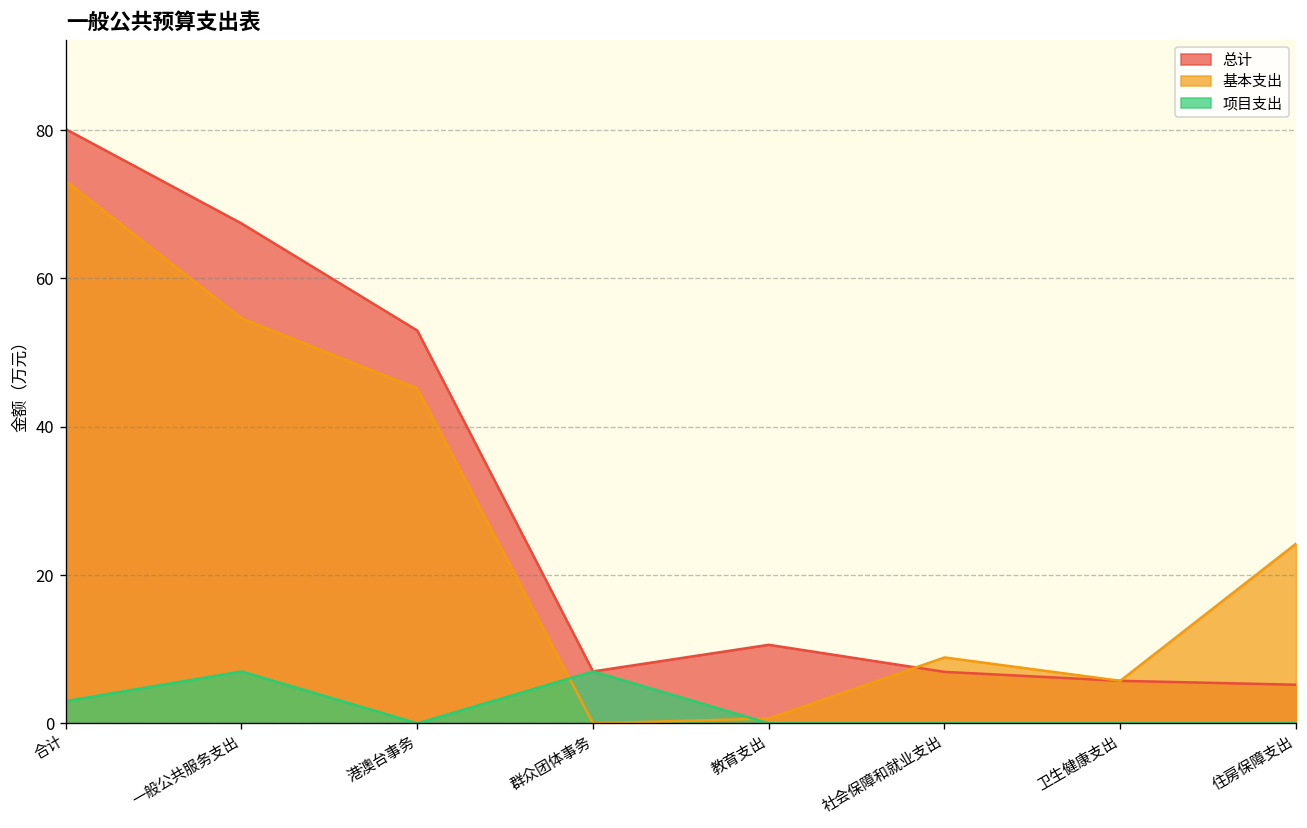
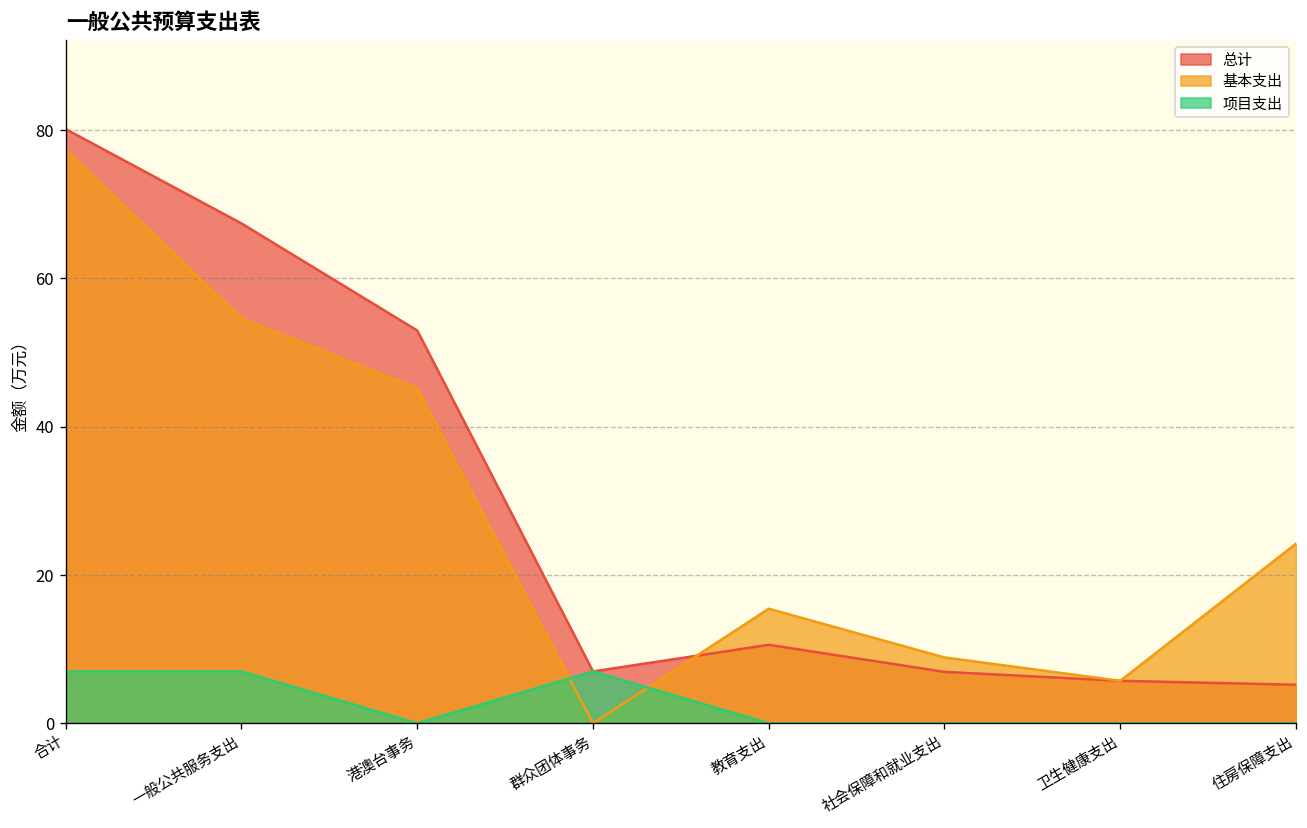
基本支出, 合计: 73 -> 77
项目支出, 合计: 3 -> 7
基本支出, 教育支出: 1 -> 15
